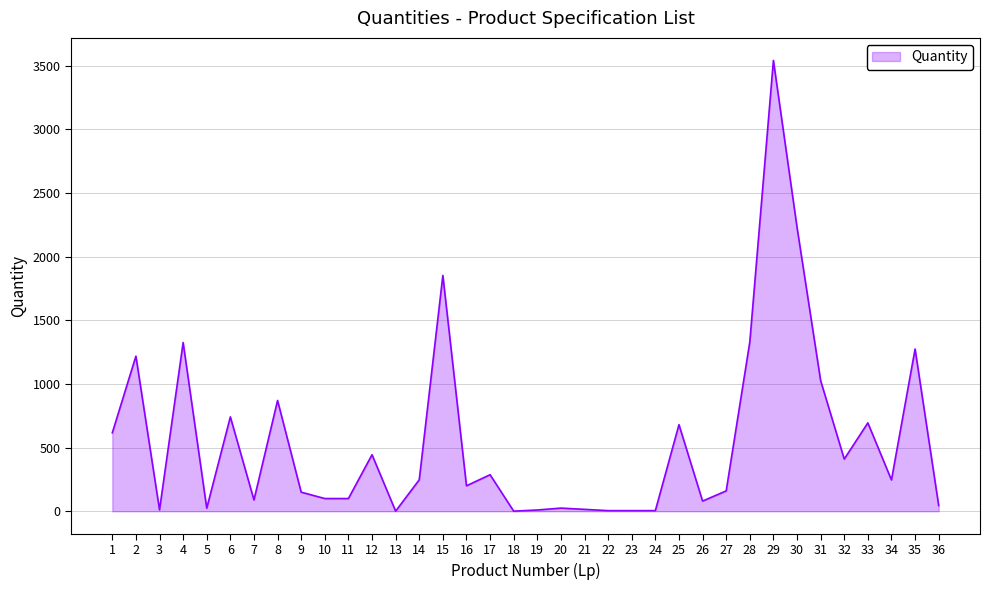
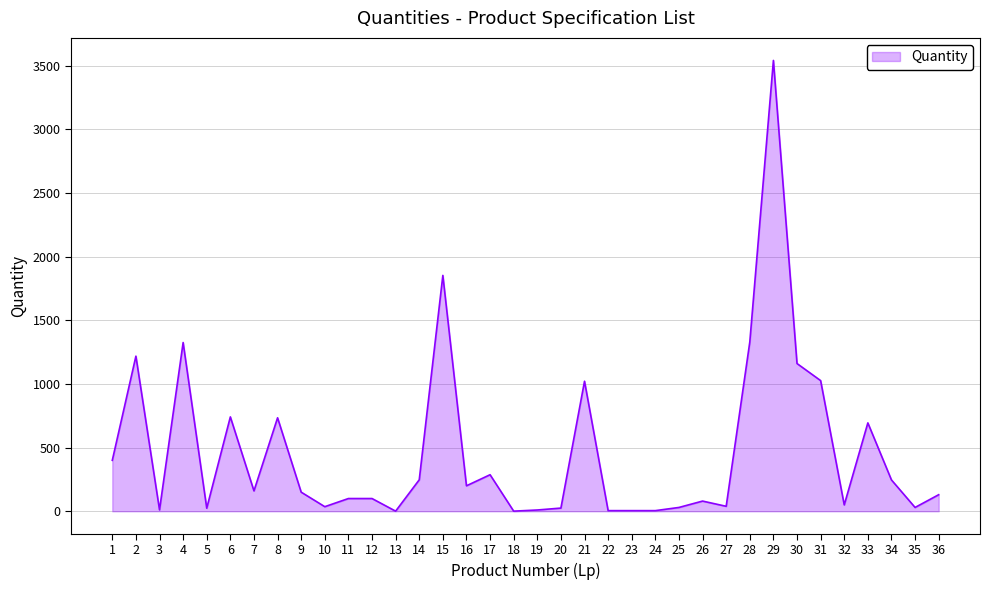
1: 620 -> 400
7: 90 -> 160
8: 870 -> 730
10: 100 -> 40
12: 440 -> 100
21: 20 -> 1020
25: 680 -> 30
27: 160 -> 40
30: 2230 -> 1160
32: 410 -> 50
35: 1270 -> 30
36: 50 -> 130
